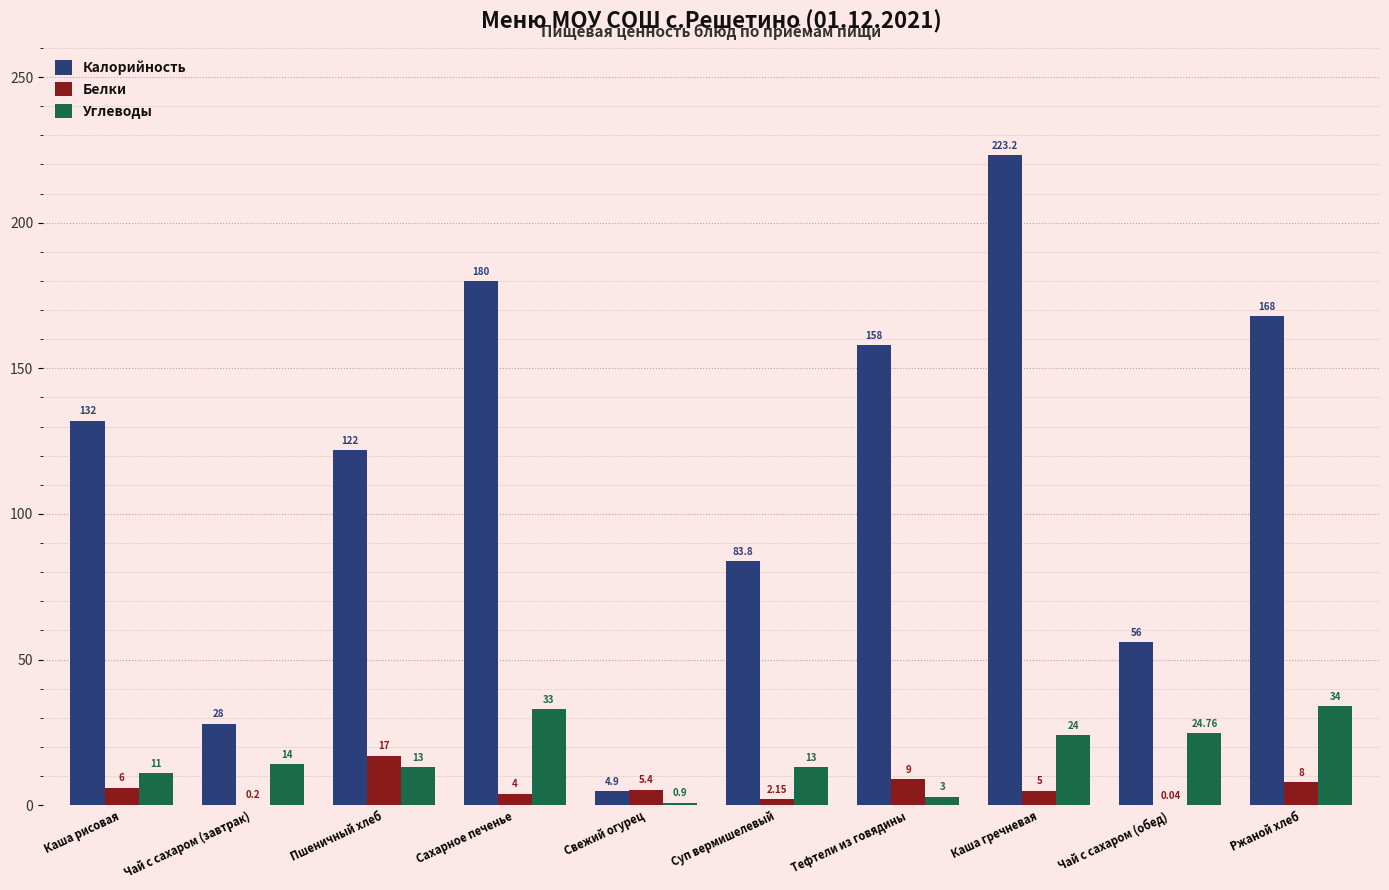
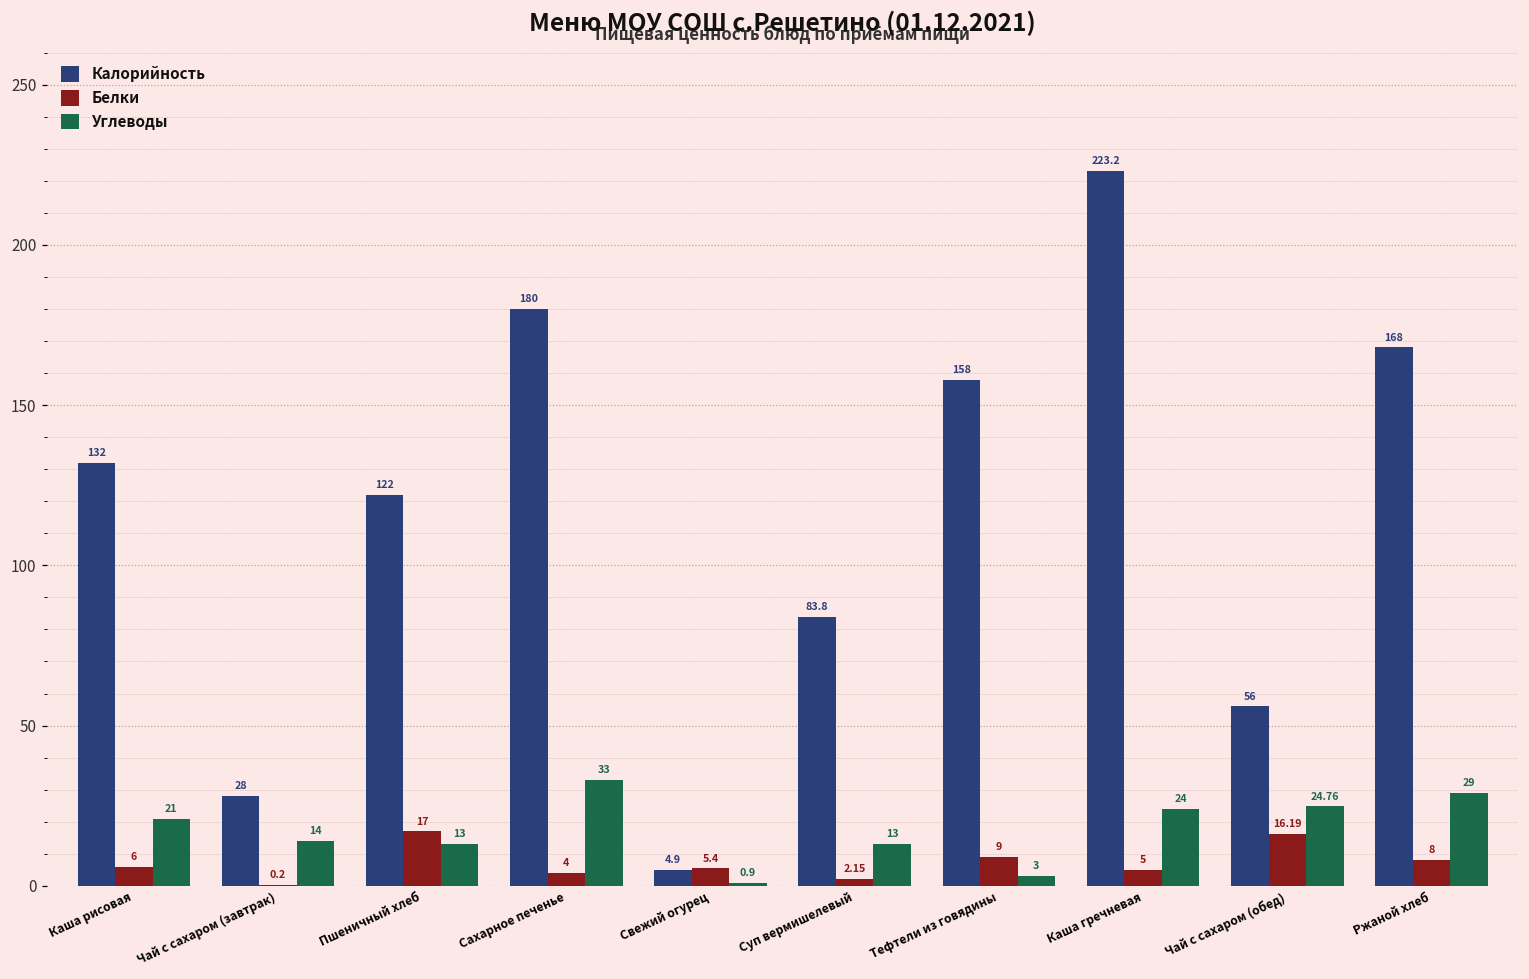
Углеводы, Каша рисовая: 11 -> 21
Белки, Чай с сахаром (обед): 0.04 -> 16.19
Углеводы, Ржаной хлеб: 34 -> 29
